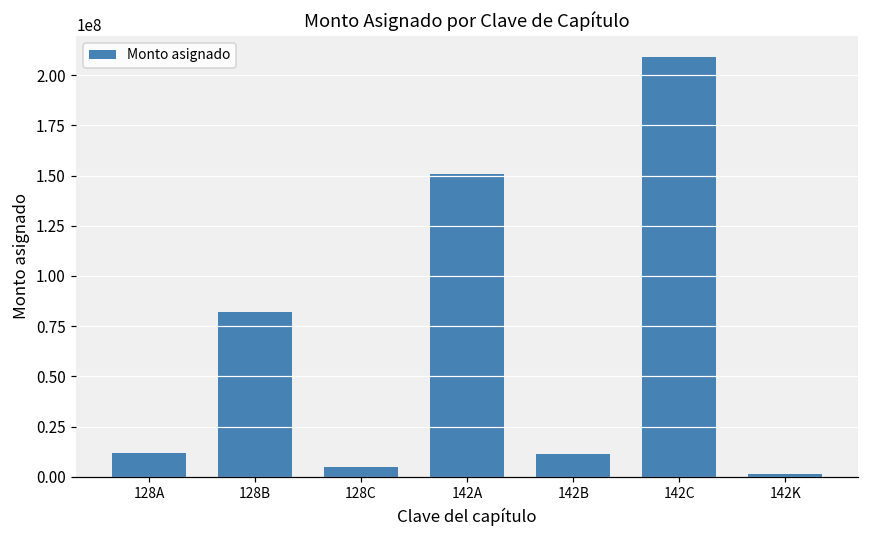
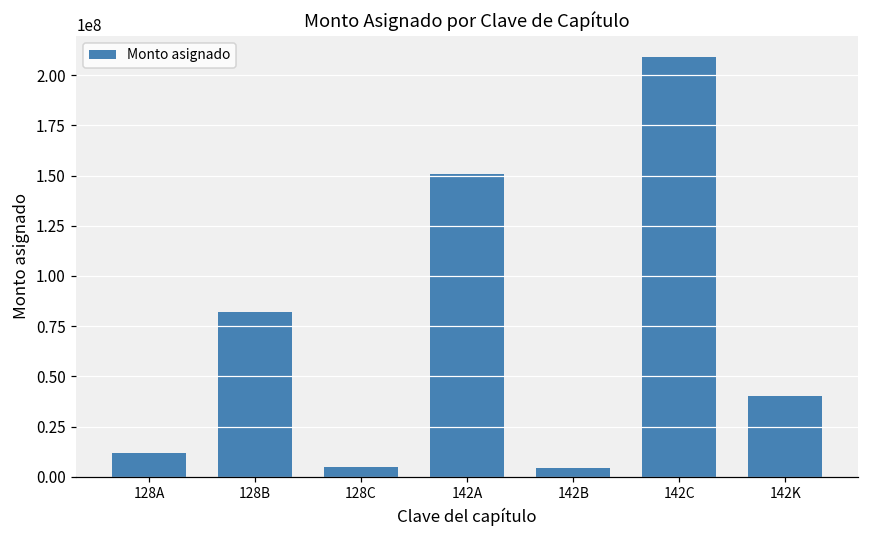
142B: 11000000 -> 4000000
142K: 1000000 -> 40000000
